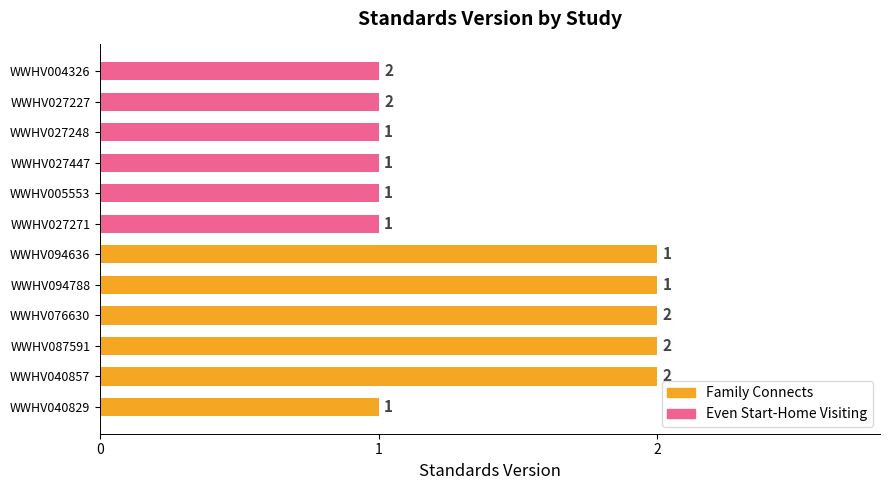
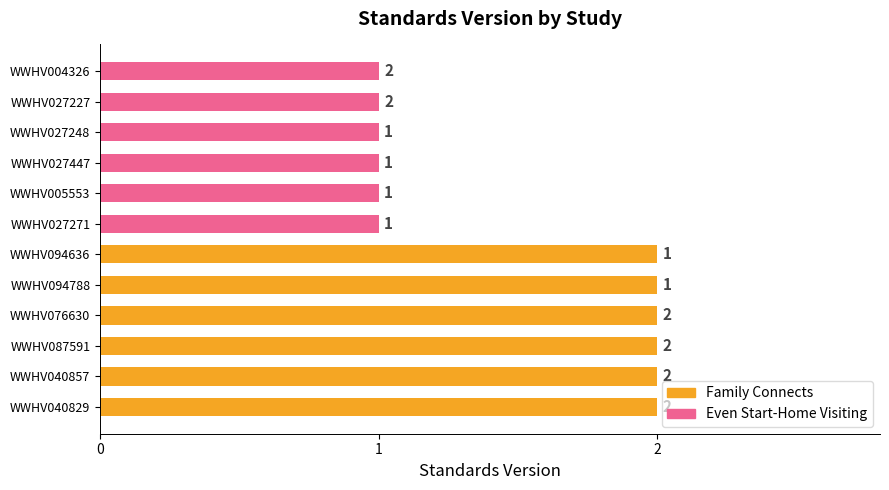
Family Connects, WWHV040829: 1 -> 2
